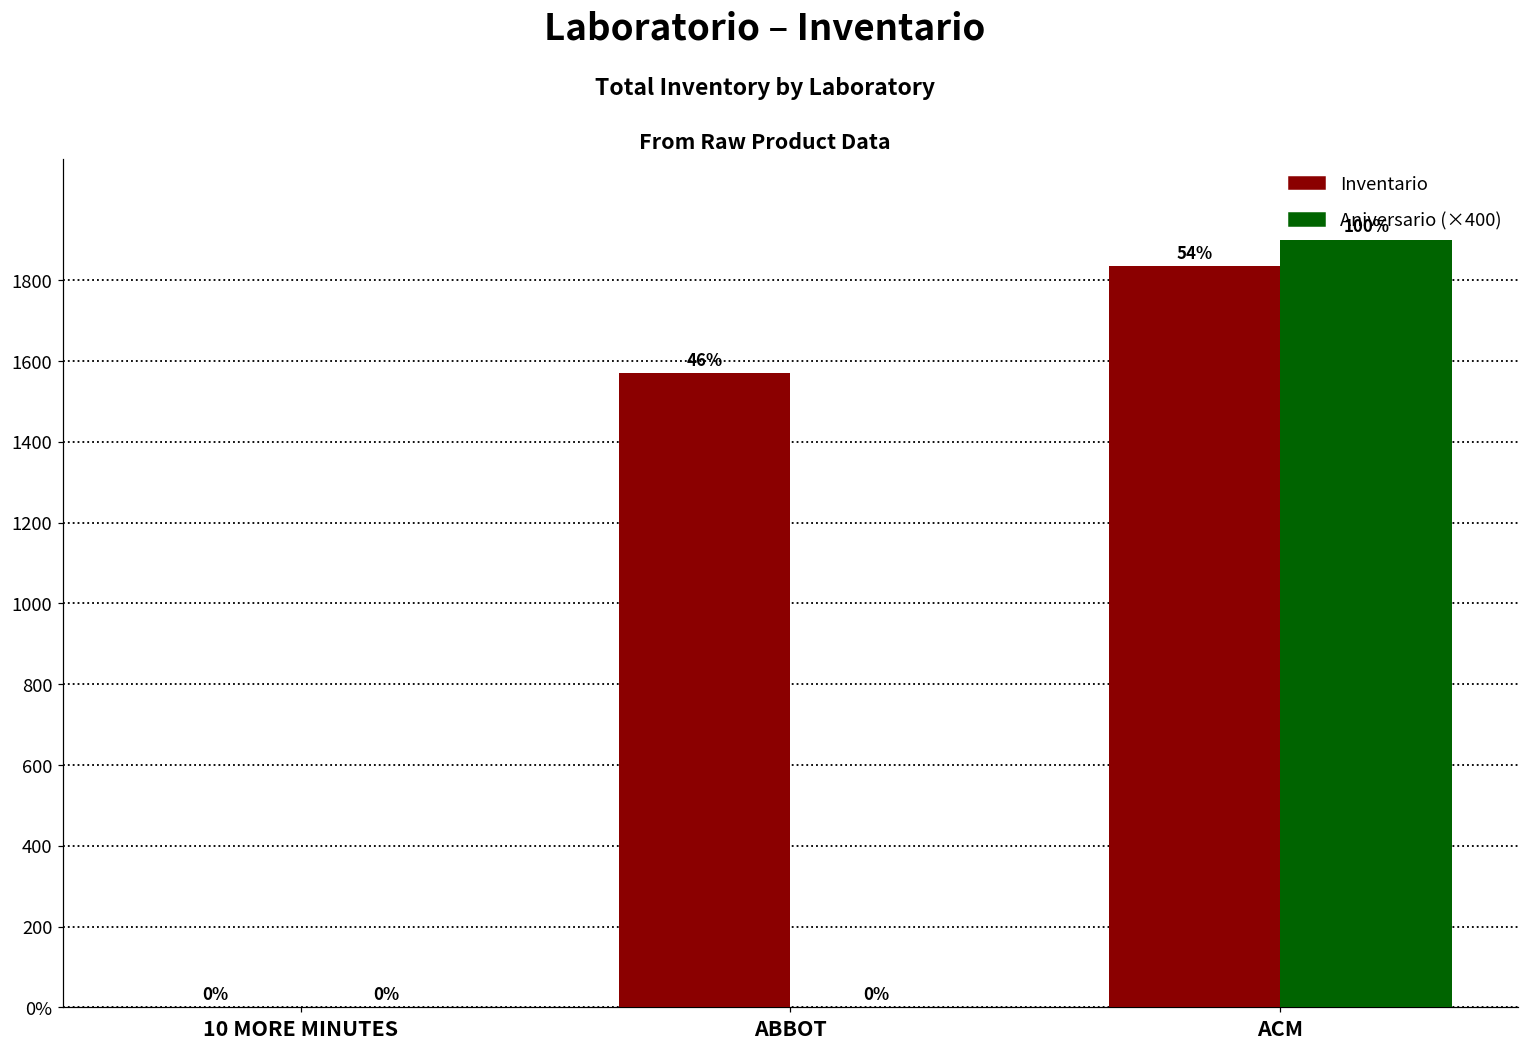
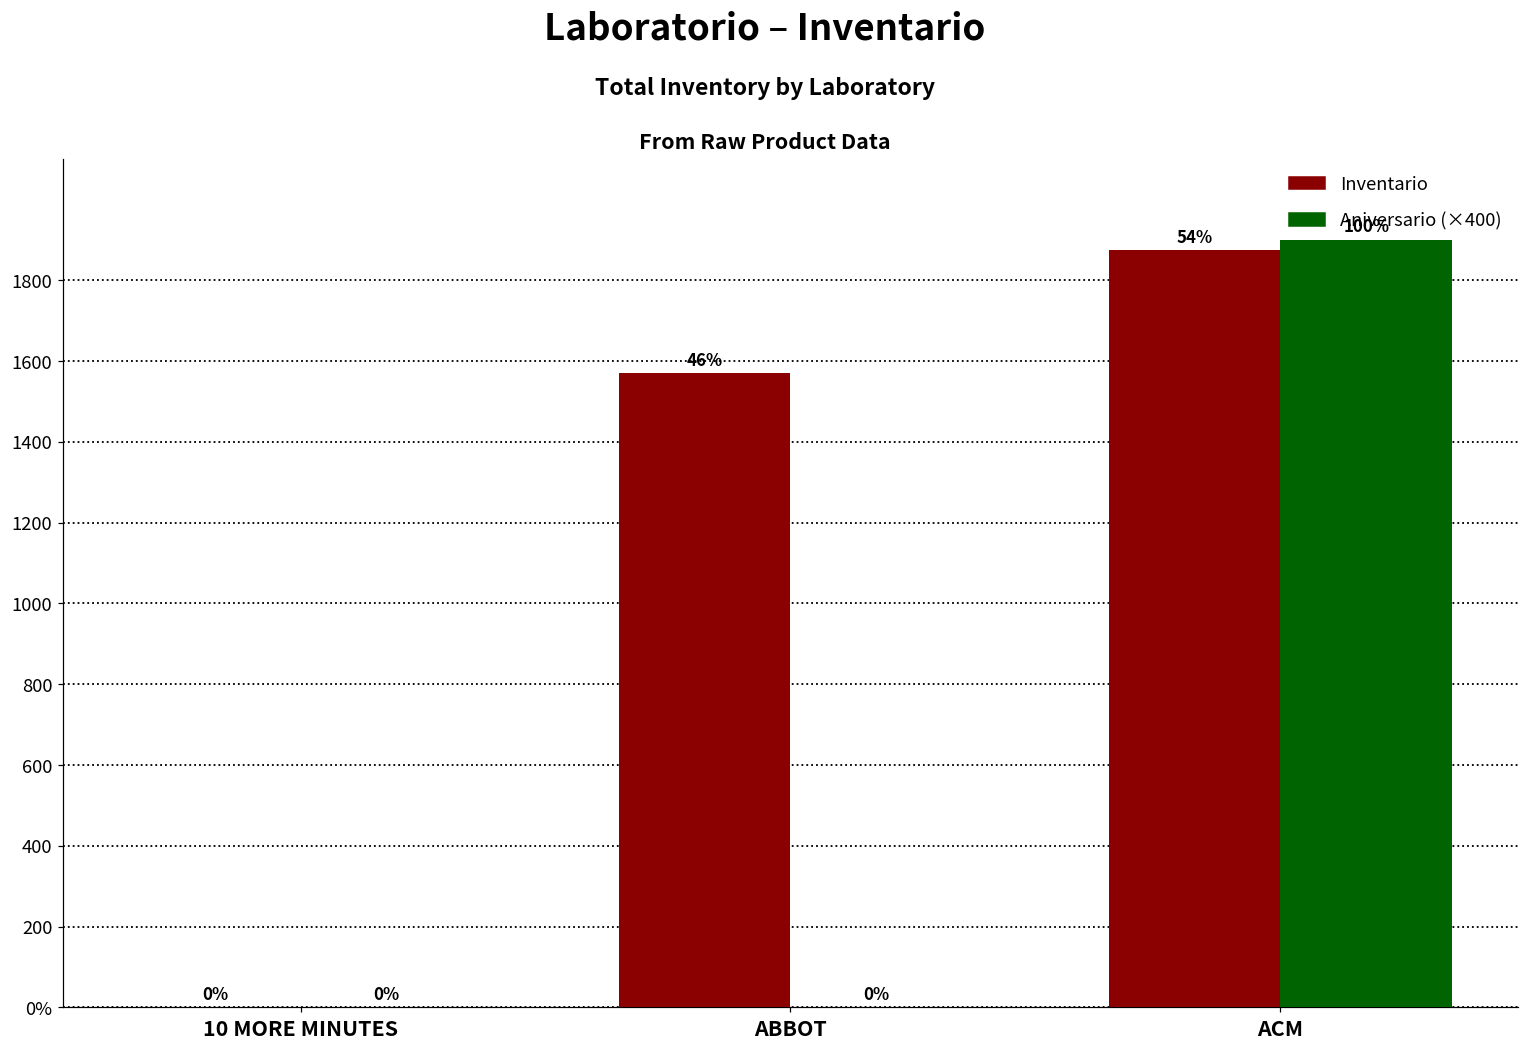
Inventario, ACM: 1830 -> 1870
